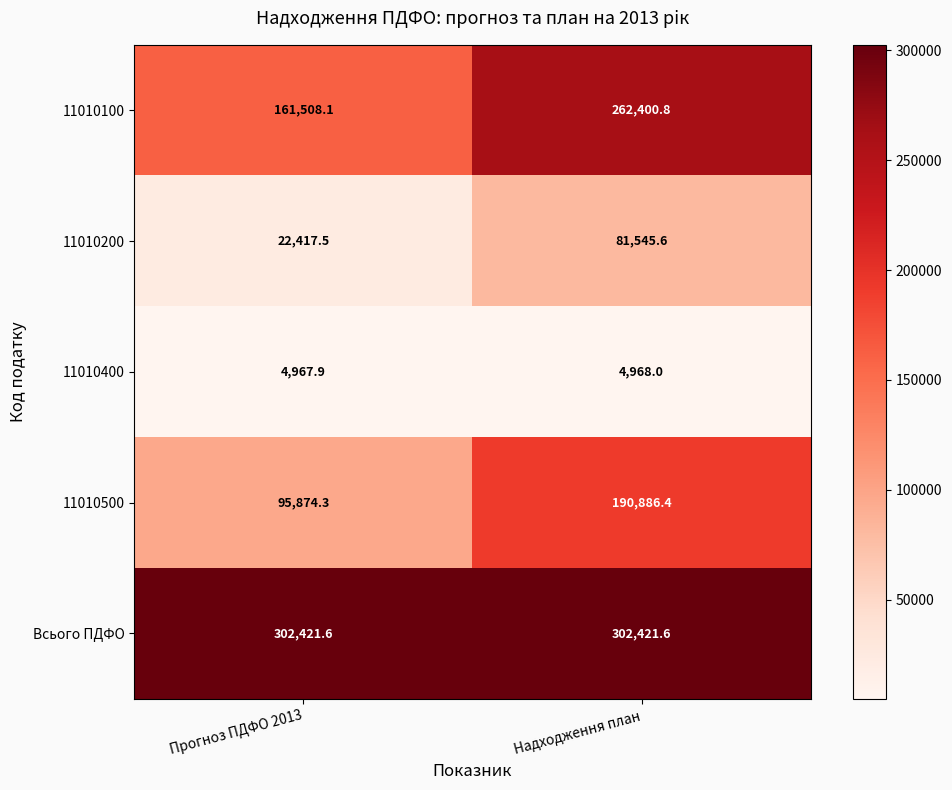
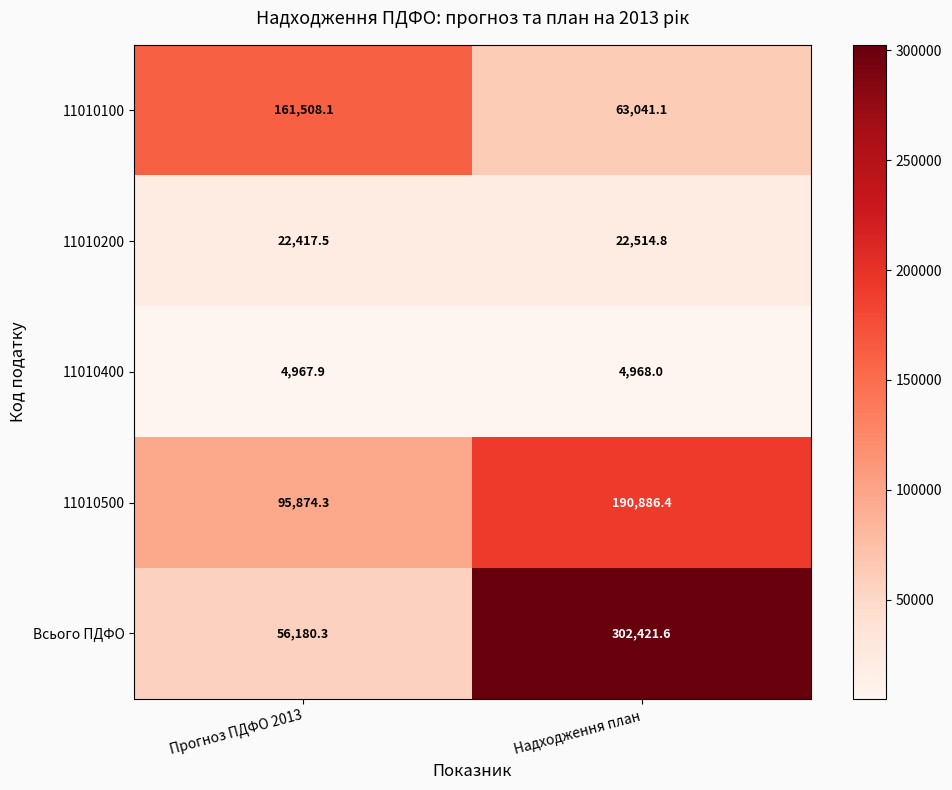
11010100, Надходження план: 262,400.8 -> 63,041.1
11010200, Надходження план: 81,545.6 -> 22,514.8
Всього ПДФО, Прогноз ПДФО 2013: 302,421.6 -> 56,180.3
